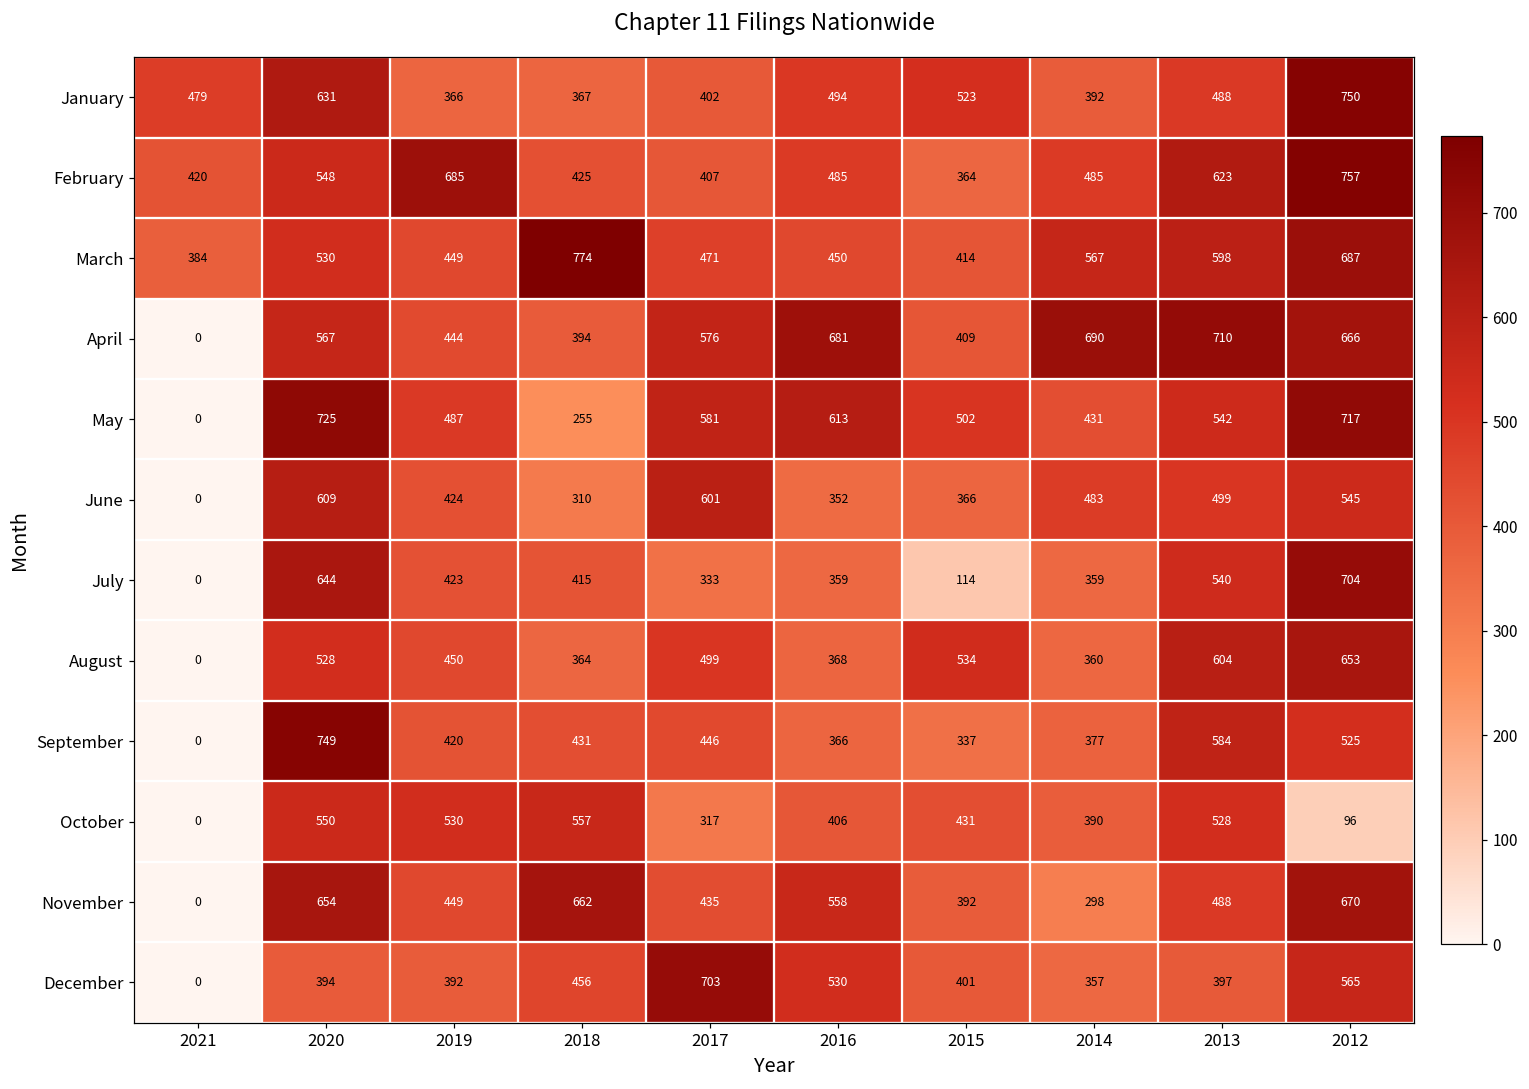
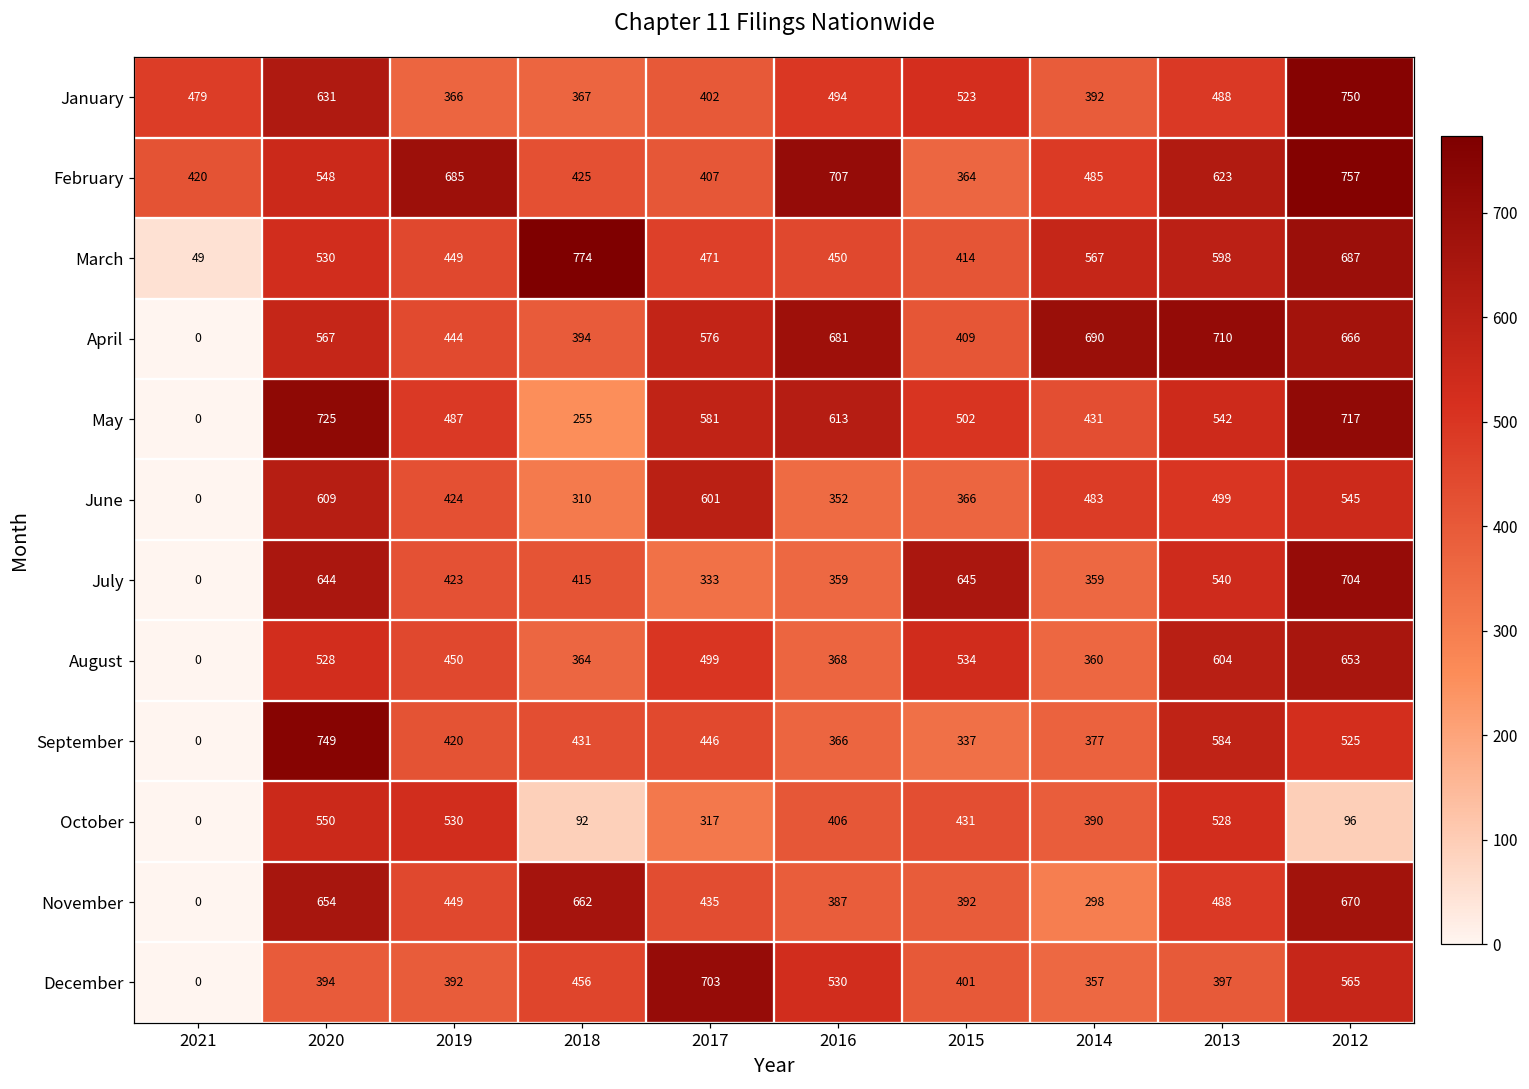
February, 2016: 485 -> 707
March, 2021: 384 -> 49
July, 2015: 114 -> 645
October, 2018: 557 -> 92
November, 2016: 558 -> 387
